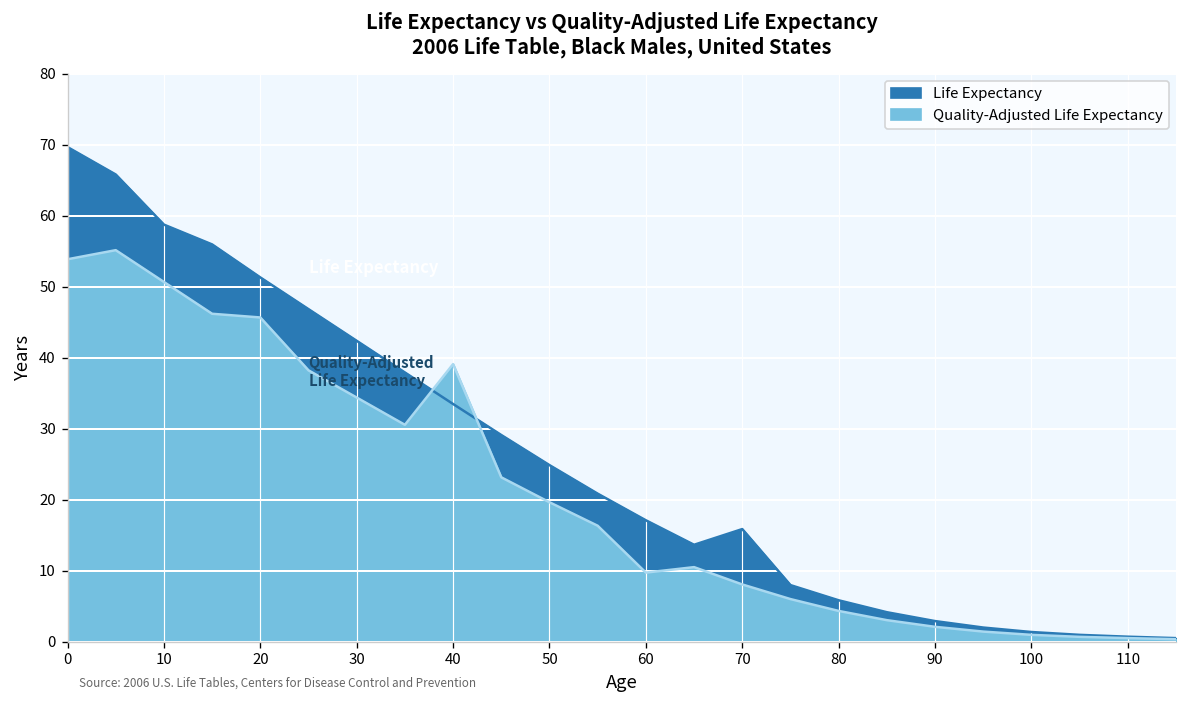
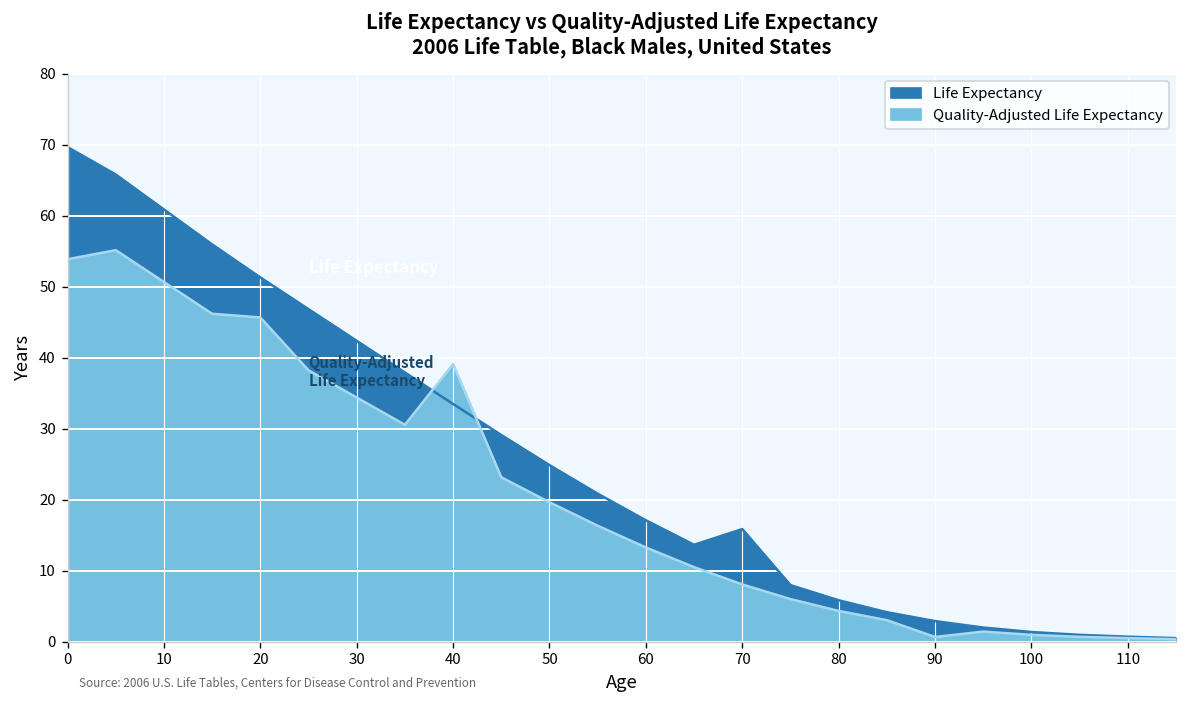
Life Expectancy, 10: 59 -> 61
Quality-Adjusted Life Expectancy, 60: 10 -> 13
Quality-Adjusted Life Expectancy, 90: 2 -> 1
